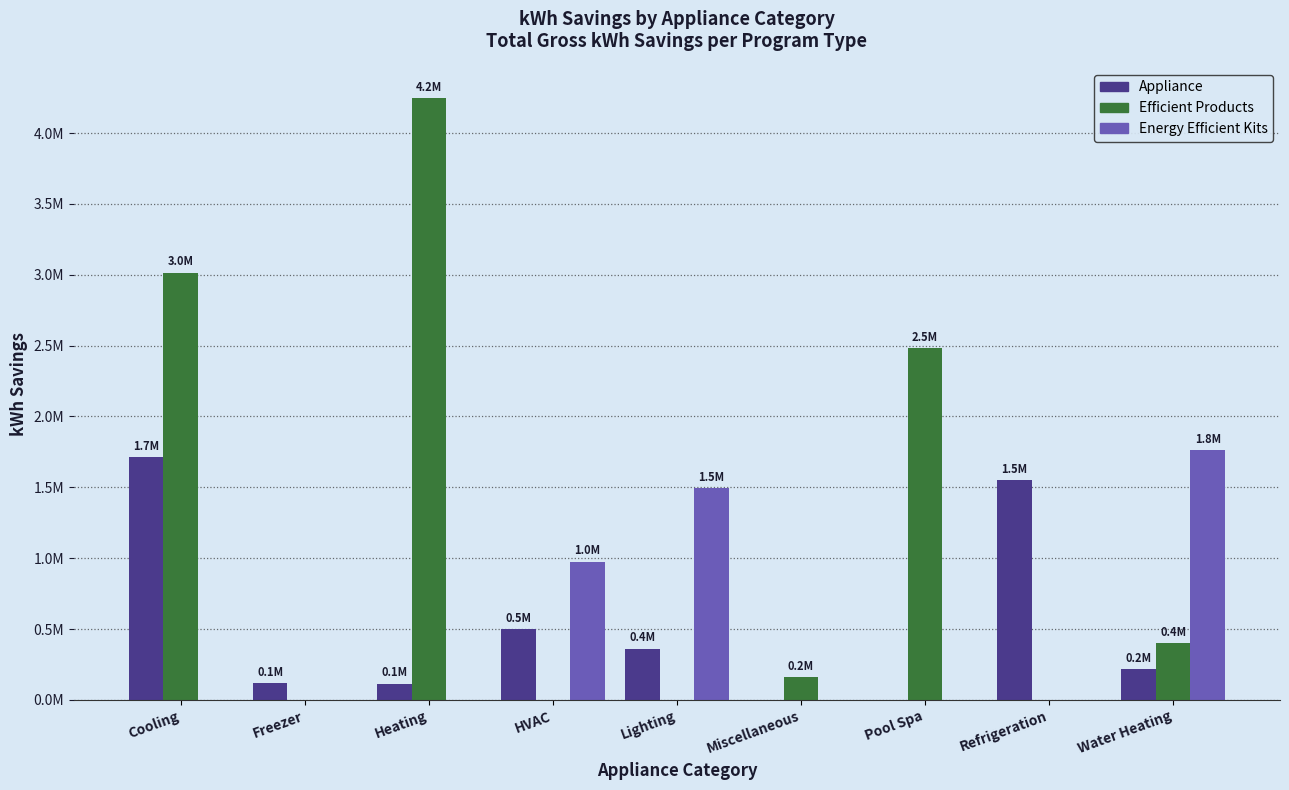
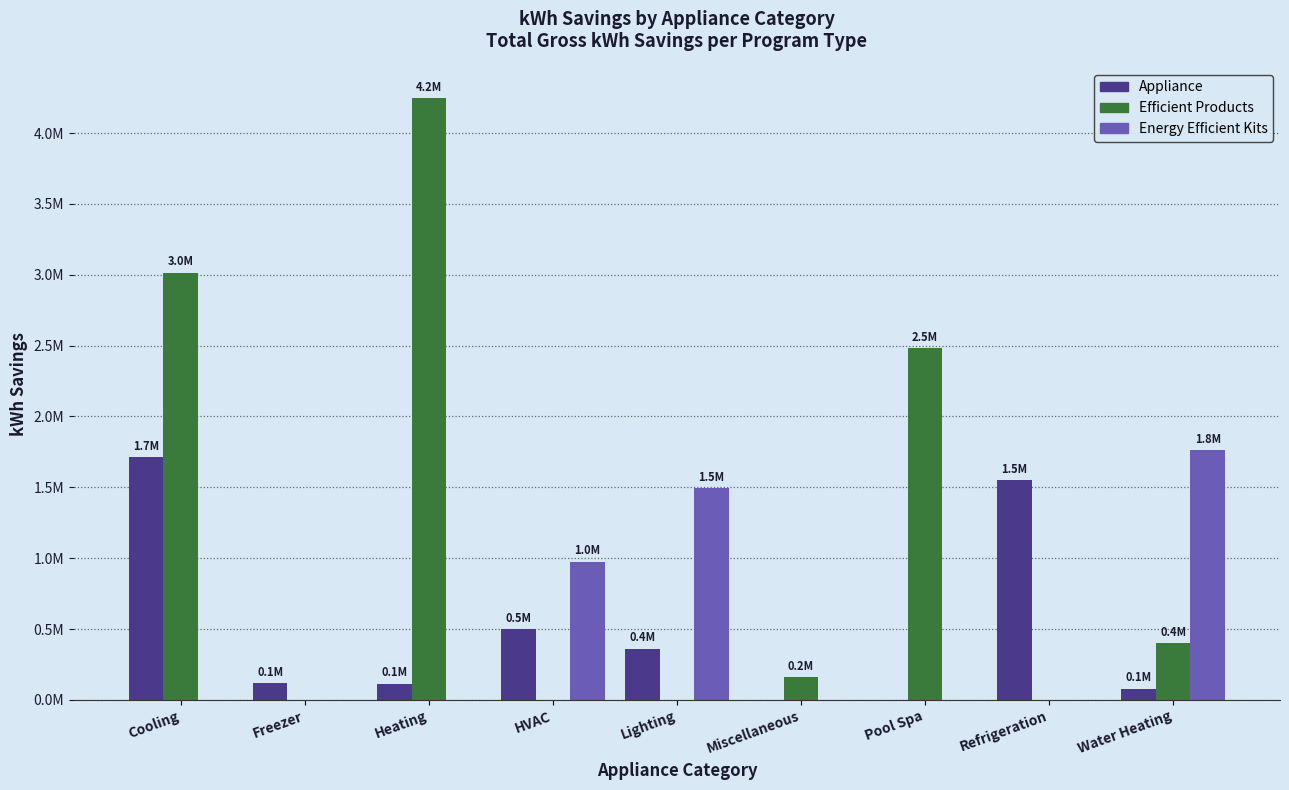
Appliance, Water Heating: 0.2M -> 0.1M
